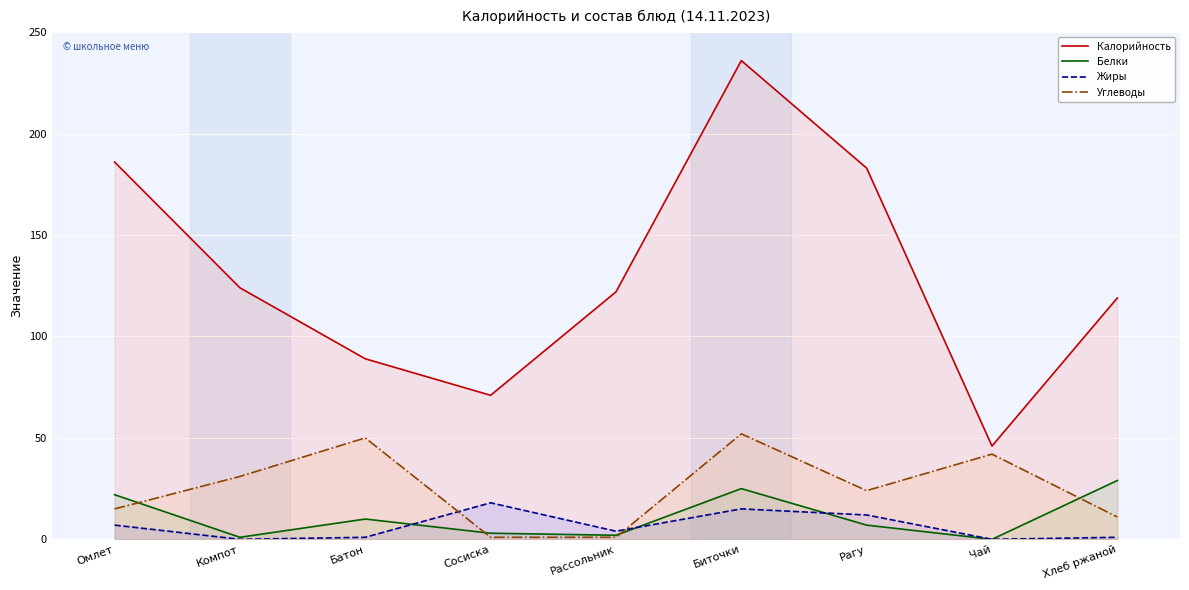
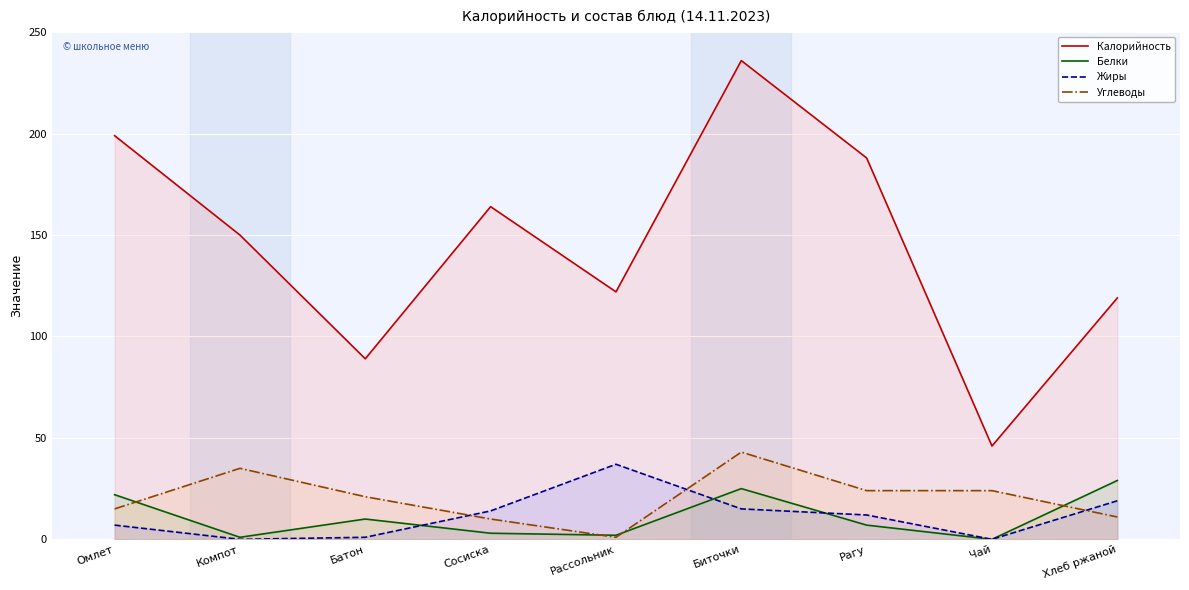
Калорийность, Омлет: 186 -> 199
Калорийность, Компот: 124 -> 150
Углеводы, Компот: 31 -> 35
Углеводы, Батон: 50 -> 21
Калорийность, Сосиска: 71 -> 164
Жиры, Сосиска: 18 -> 14
Углеводы, Сосиска: 1 -> 10
Жиры, Рассольник: 4 -> 37
Углеводы, Биточки: 52 -> 43
Калорийность, Рагу: 183 -> 188
Углеводы, Чай: 42 -> 24
Жиры, Хлеб ржаной: 1 -> 19
